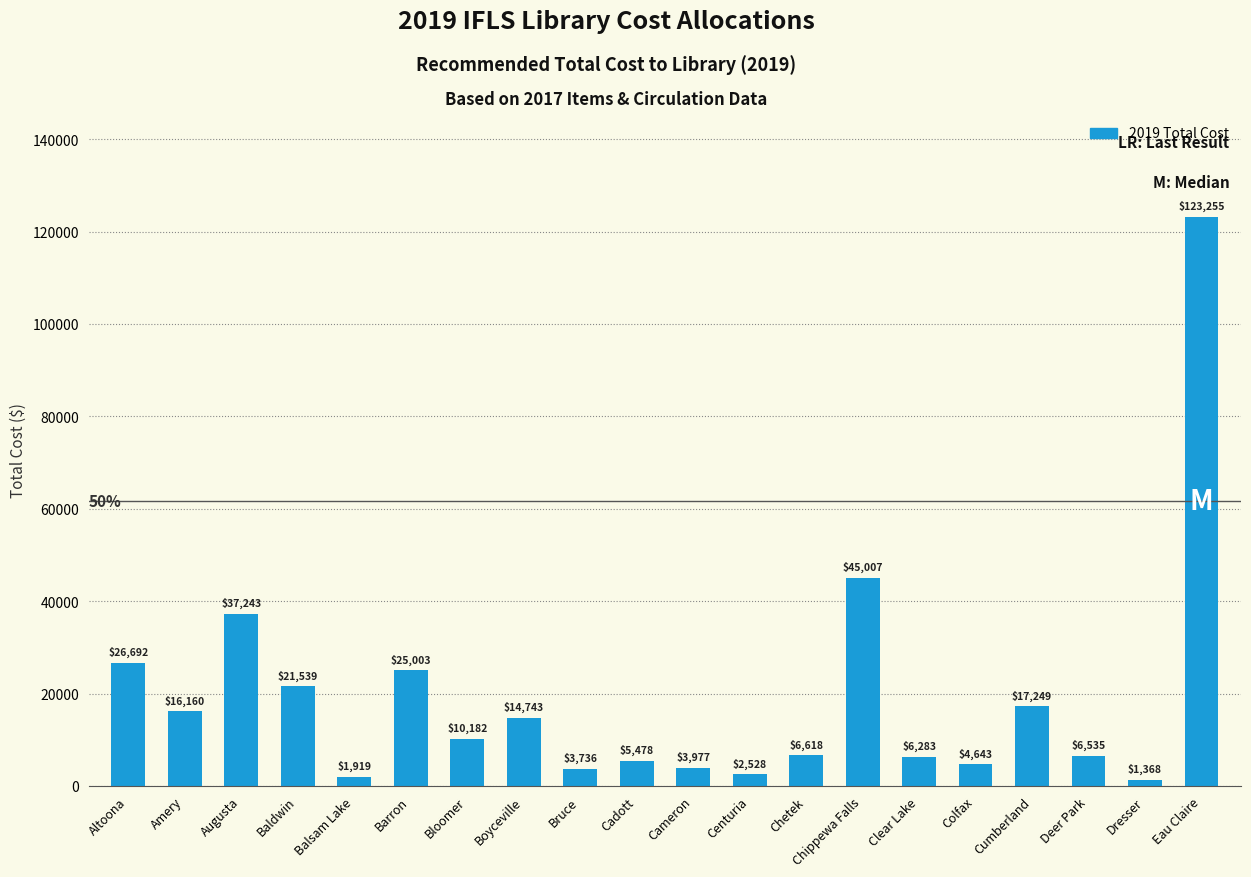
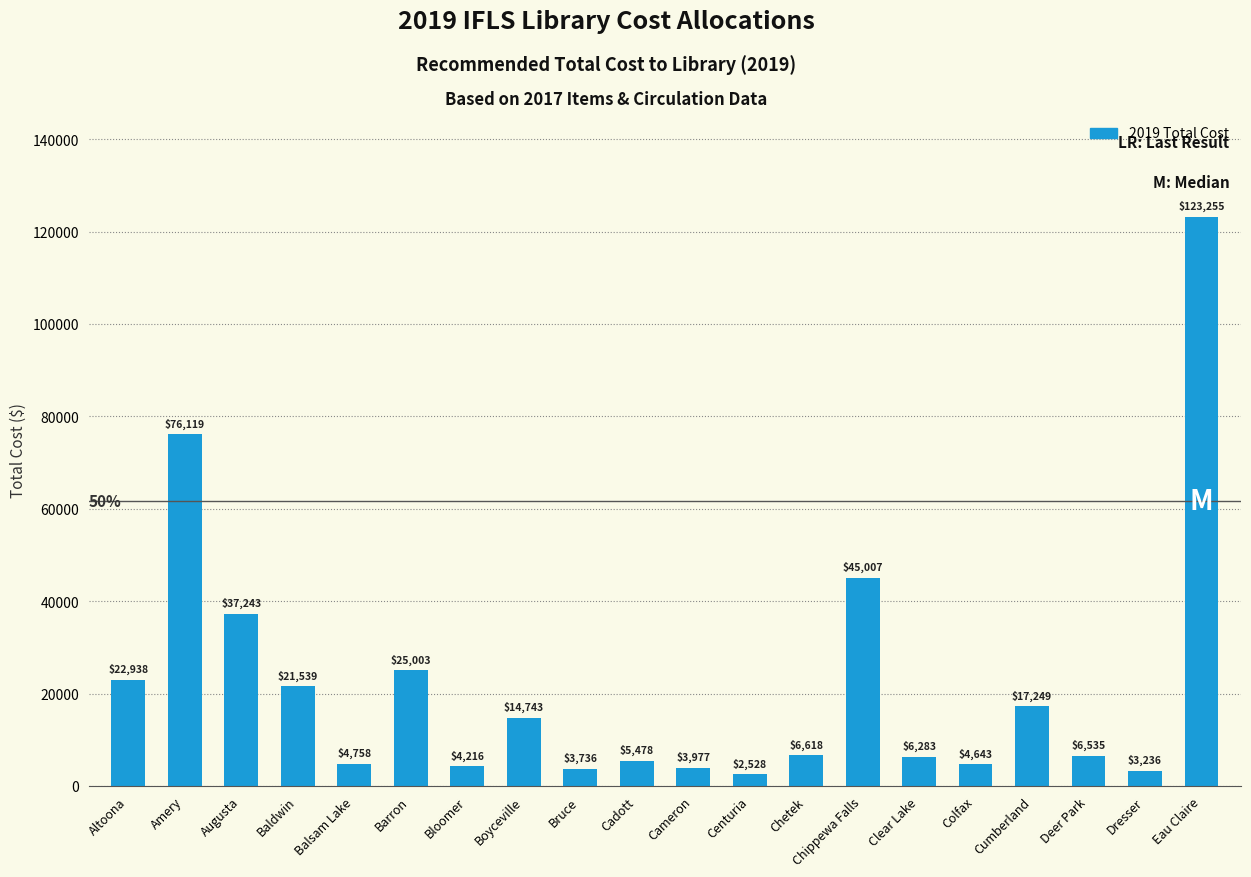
Altoona: $26,692 -> $22,938
Amery: $16,160 -> $76,119
Balsam Lake: $1,919 -> $4,758
Bloomer: $10,182 -> $4,216
Dresser: $1,368 -> $3,236
